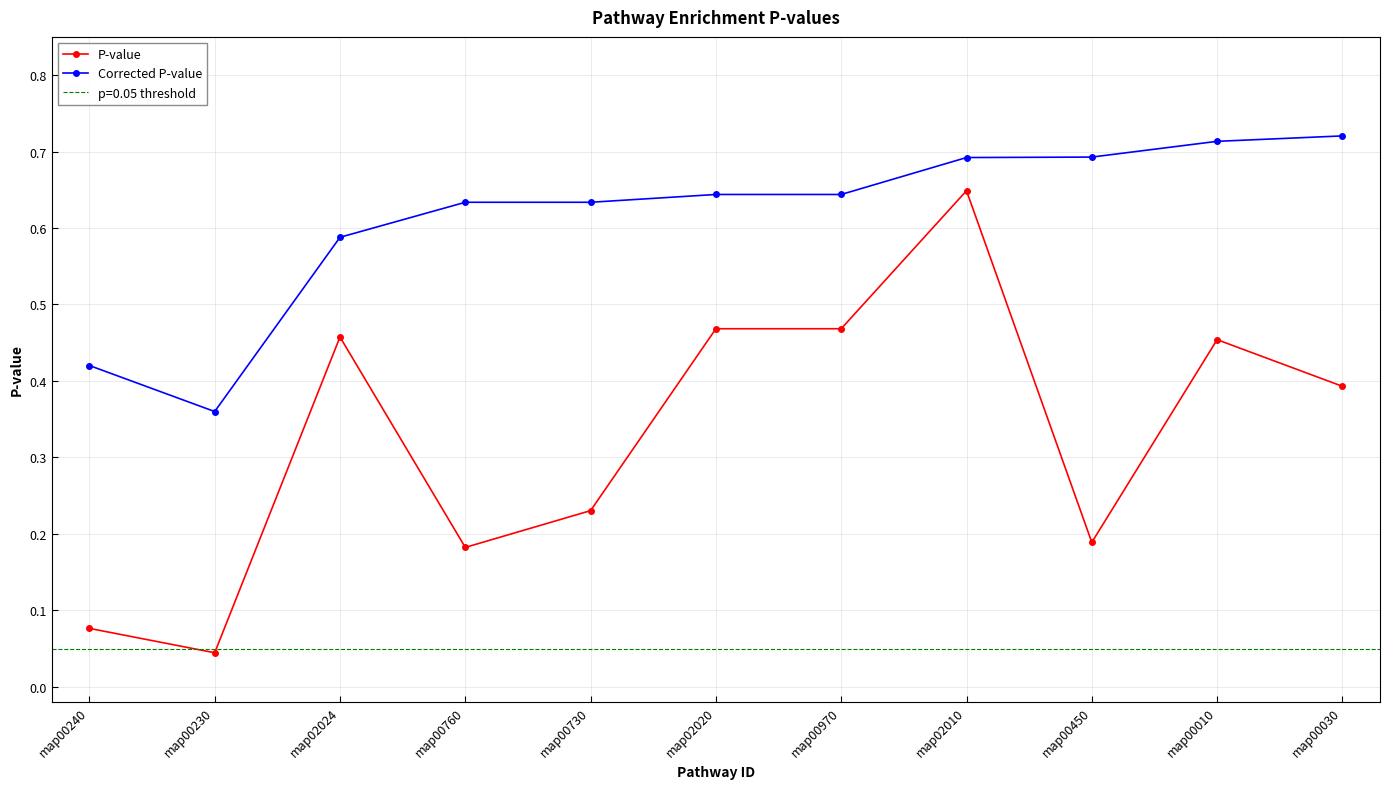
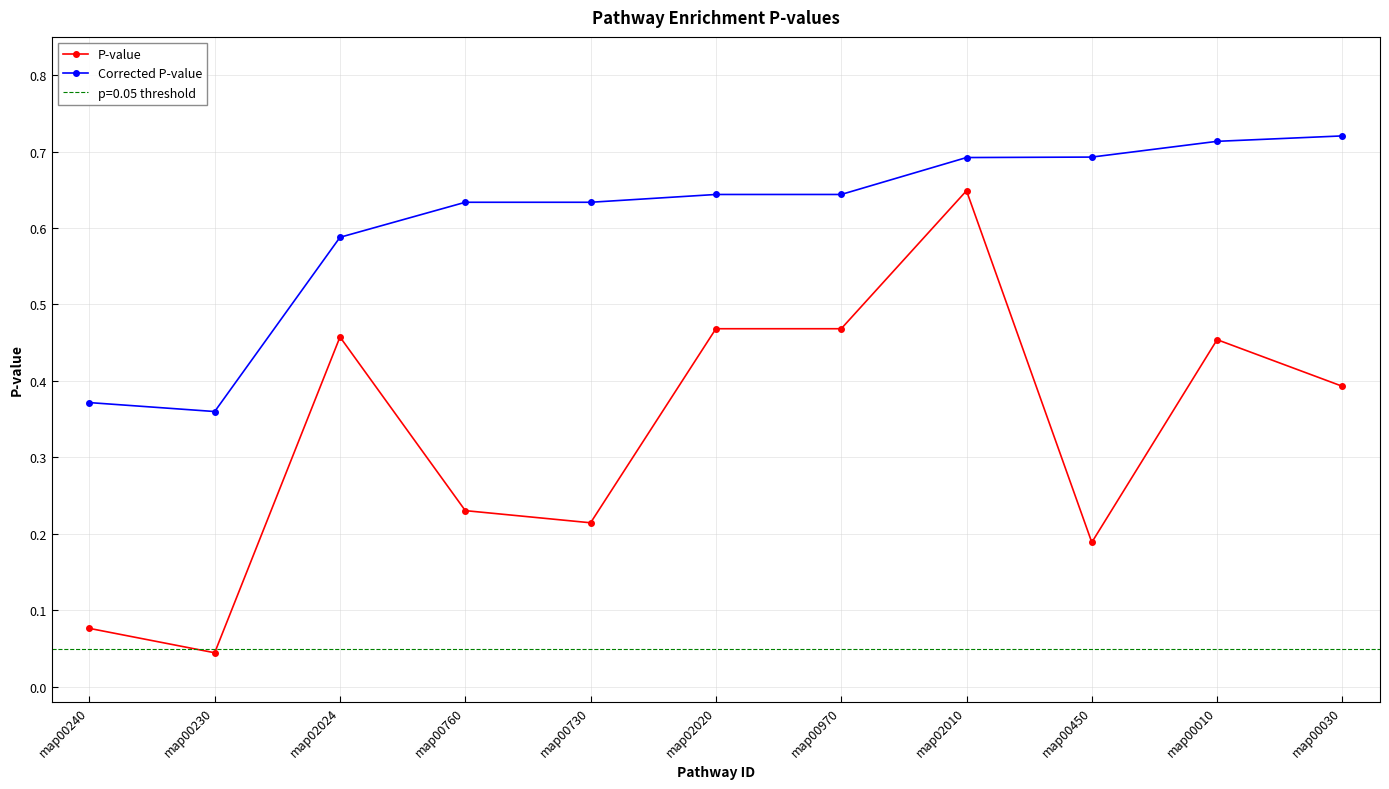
Corrected P-value, map00240: 0.42 -> 0.37
P-value, map00760: 0.18 -> 0.23
P-value, map00730: 0.23 -> 0.21
